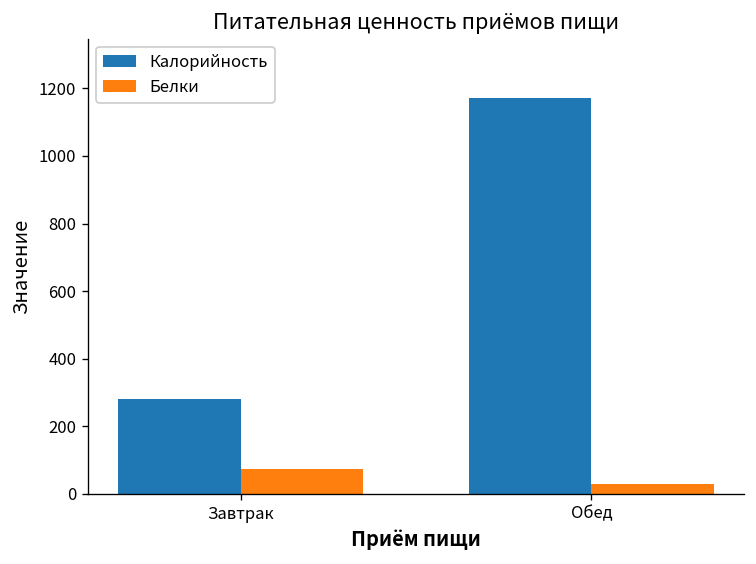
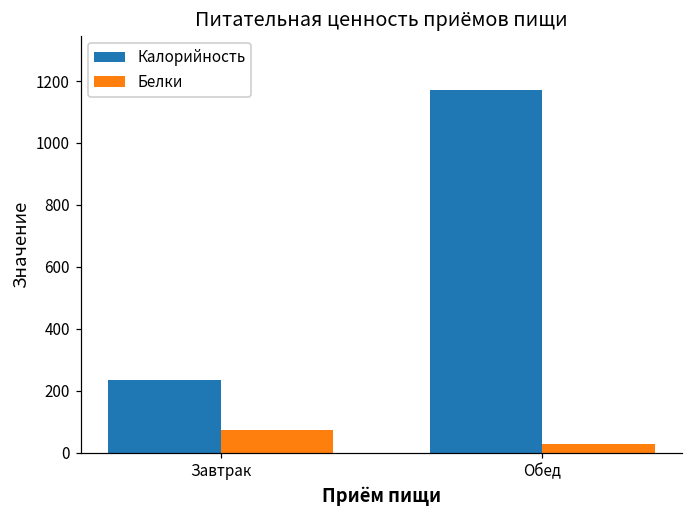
Калорийность, Завтрак: 280 -> 240
